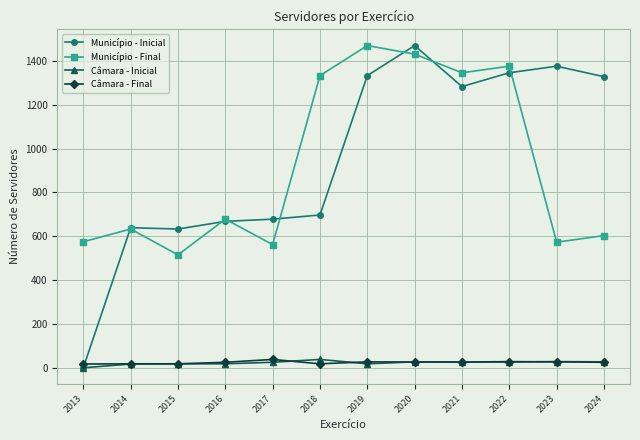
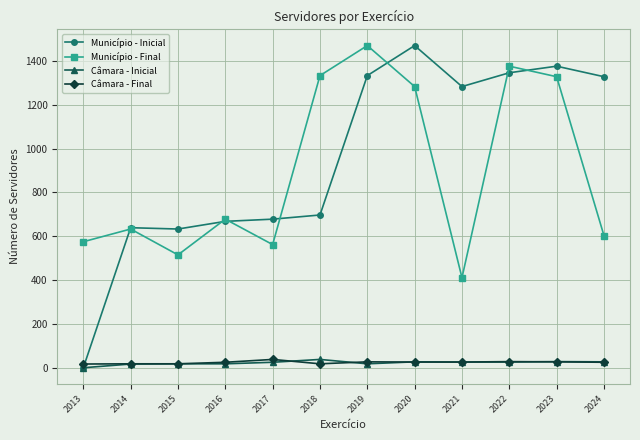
Município - Final, 2020: 1430 -> 1280
Município - Final, 2021: 1350 -> 410
Município - Final, 2023: 570 -> 1330
